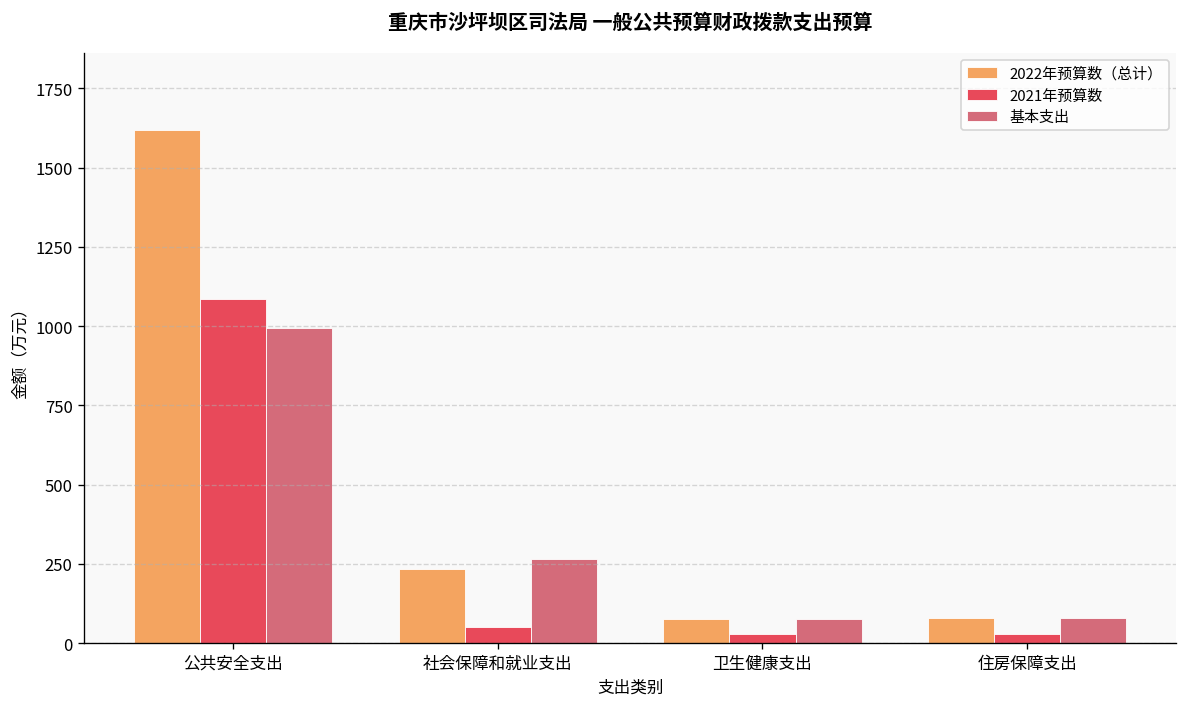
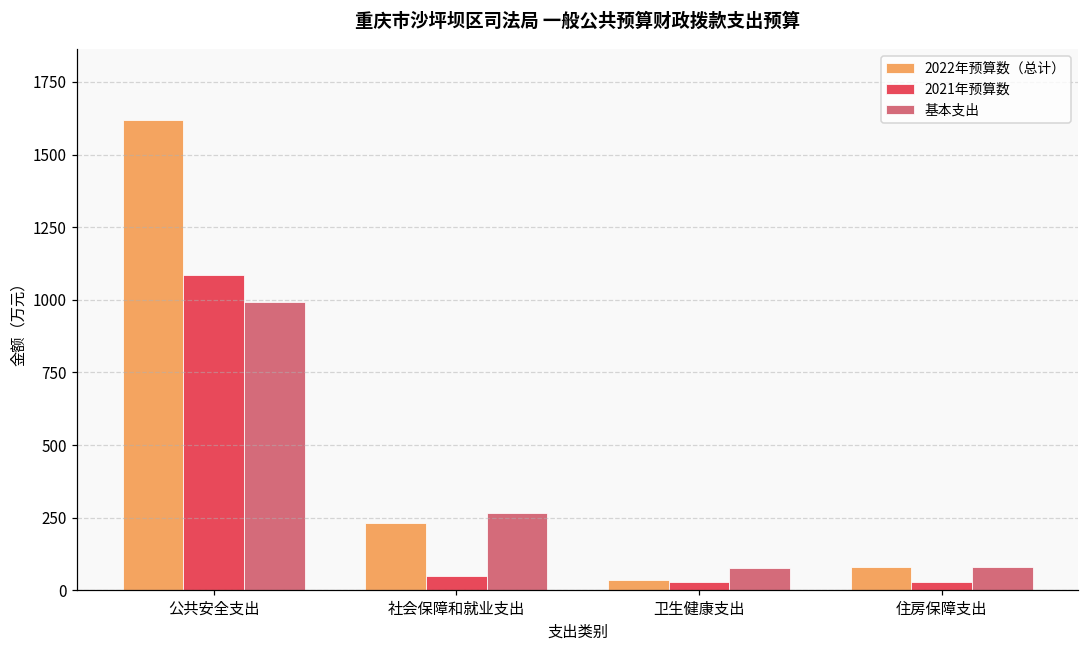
2022年预算数（总计）, 卫生健康支出: 80 -> 40
